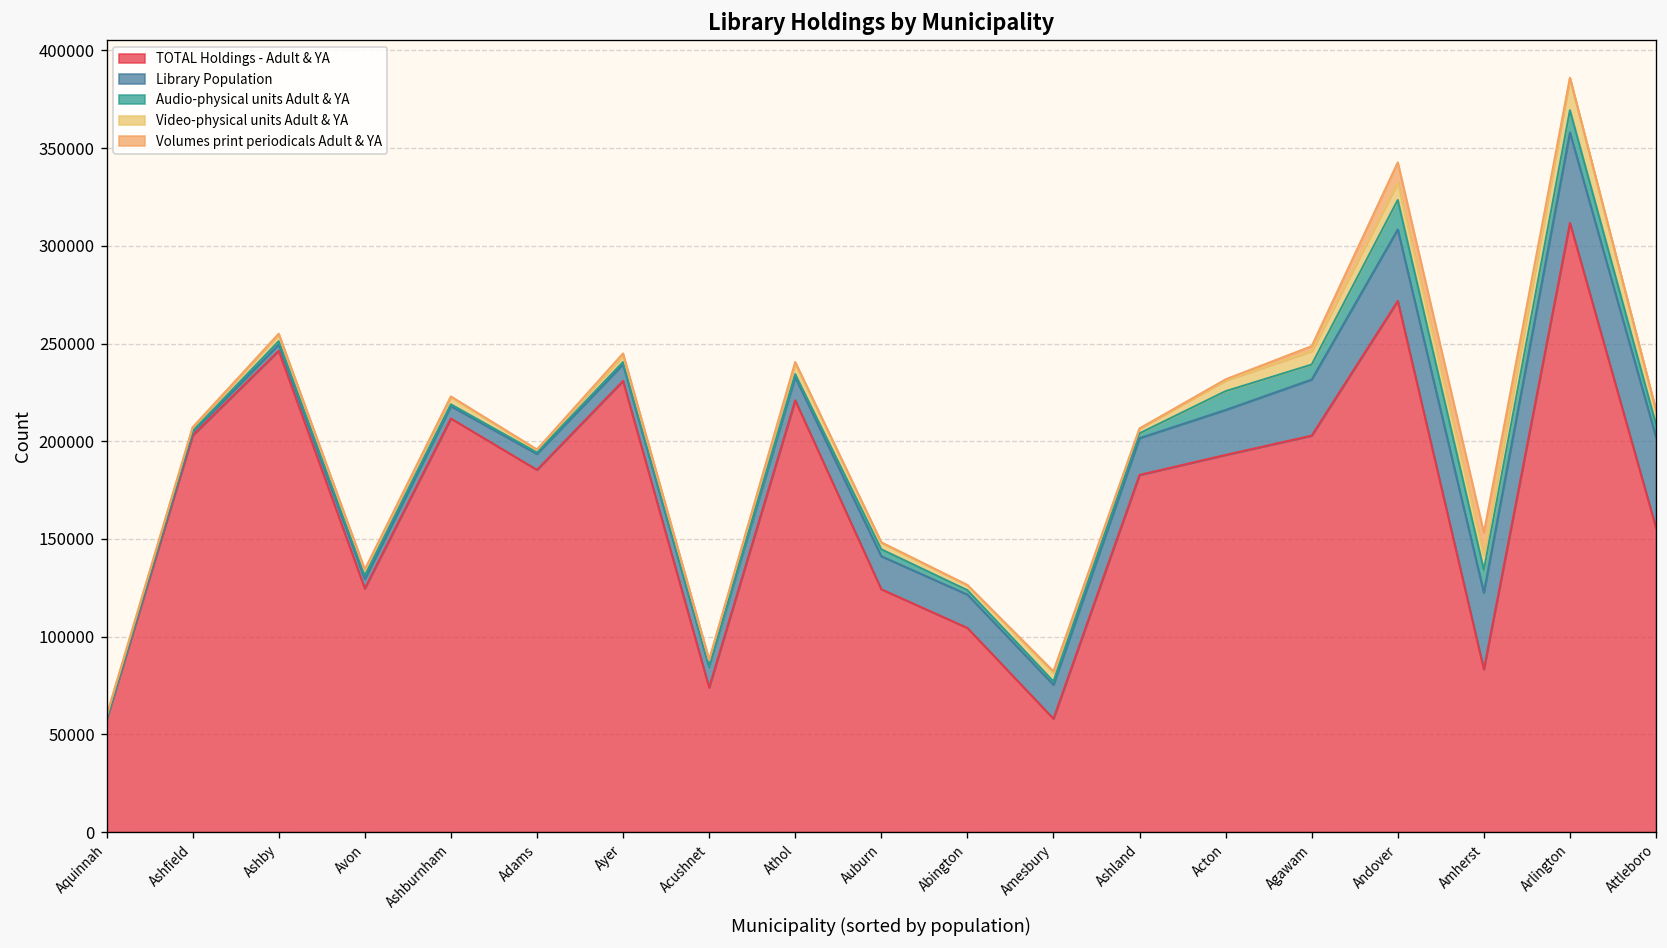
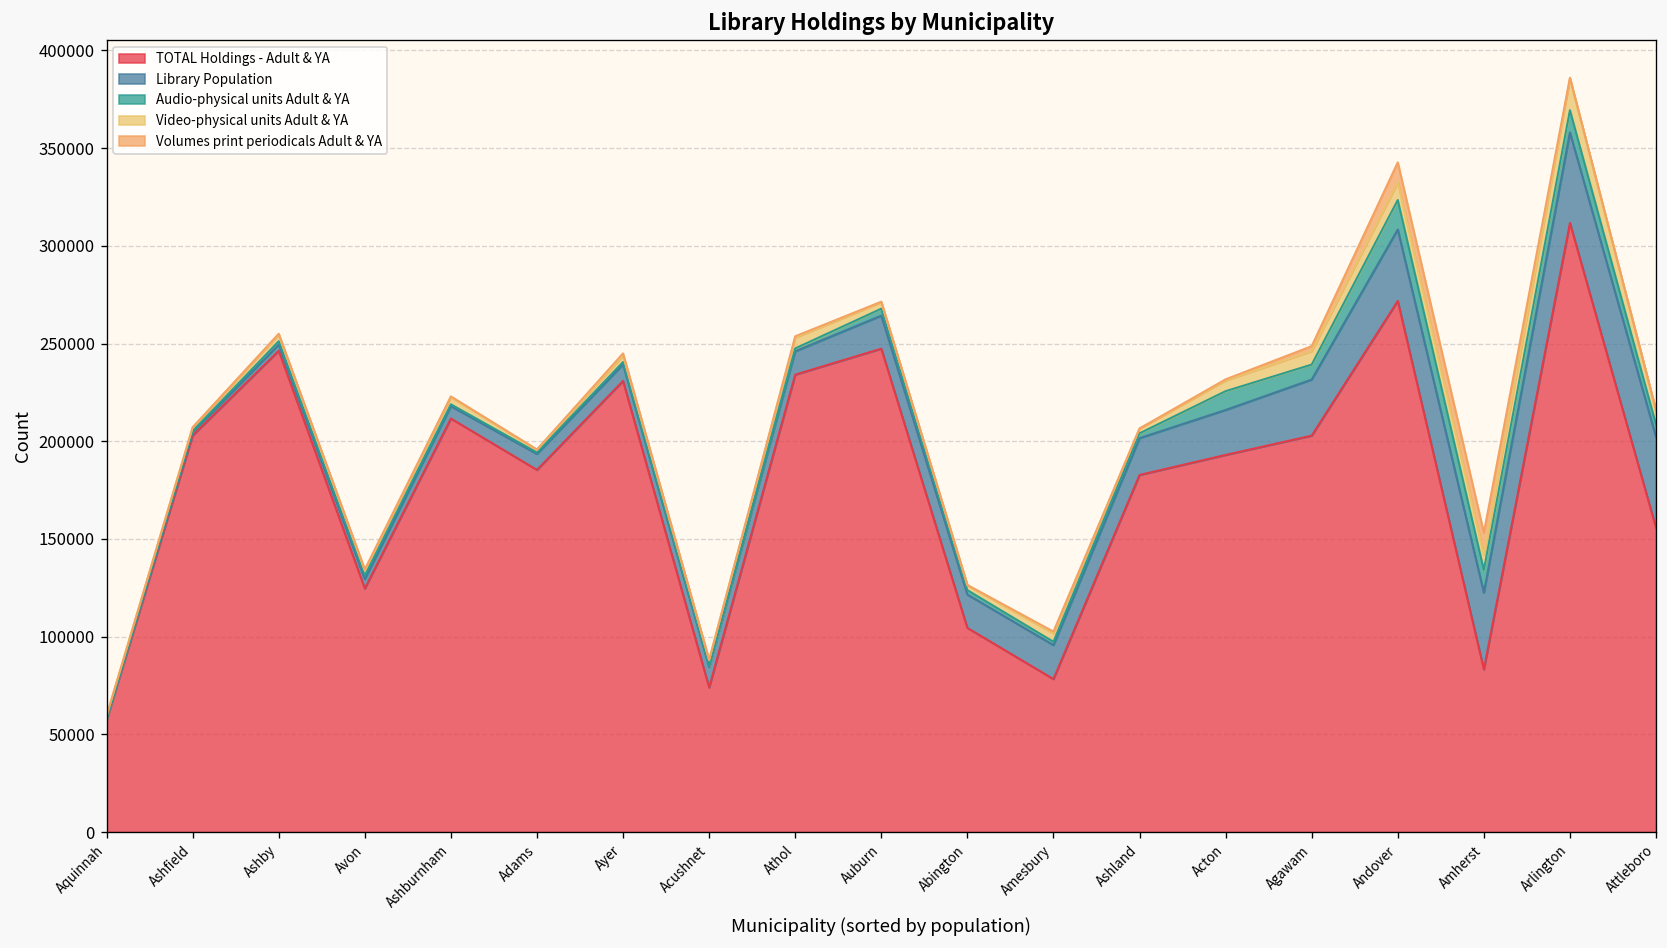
TOTAL Holdings - Adult & YA, Athol: 221000 -> 234000
TOTAL Holdings - Adult & YA, Auburn: 124000 -> 247000
TOTAL Holdings - Adult & YA, Amesbury: 58000 -> 78000
